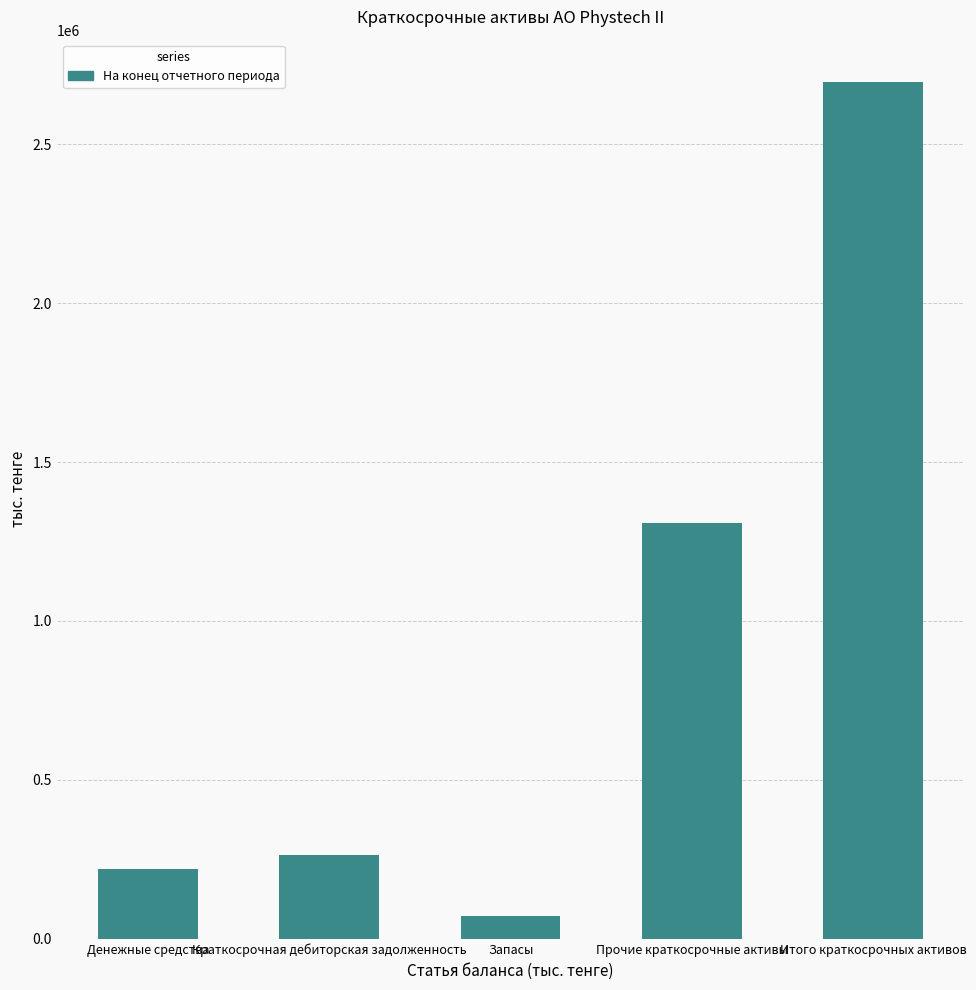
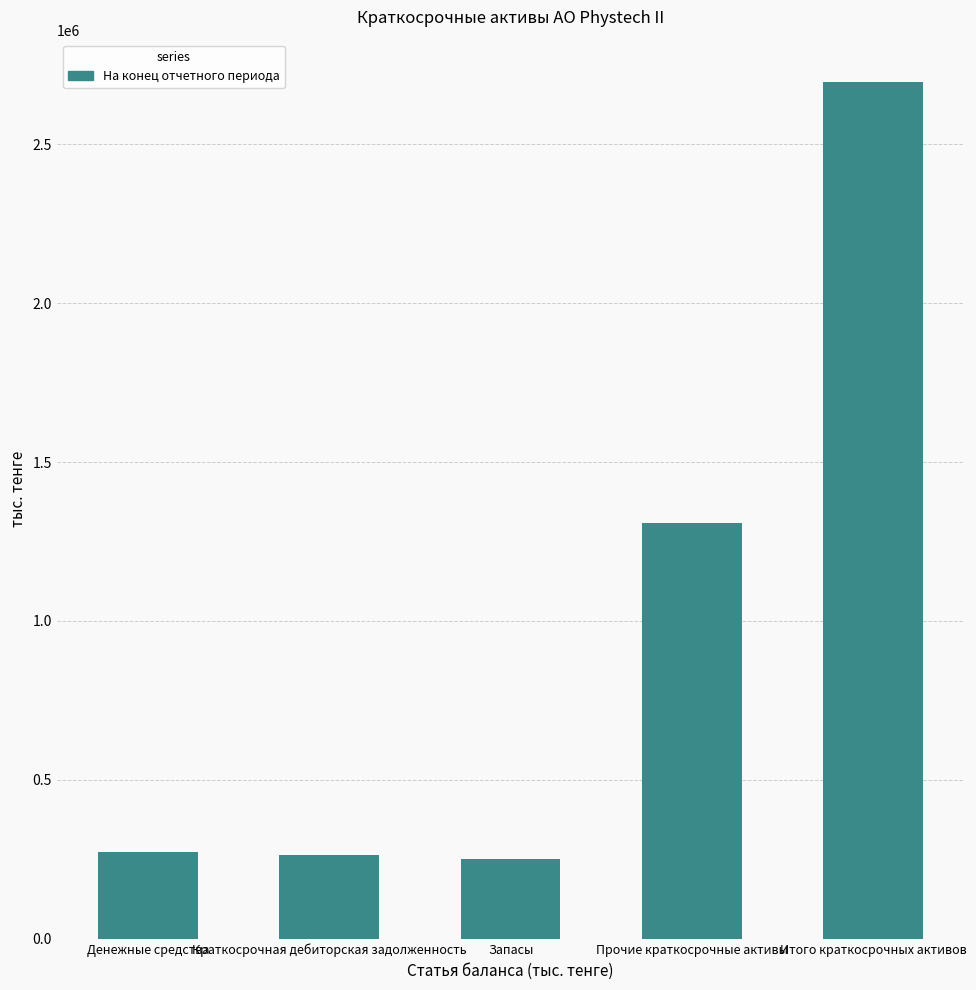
Денежные средства: 220000 -> 270000
Запасы: 70000 -> 250000
